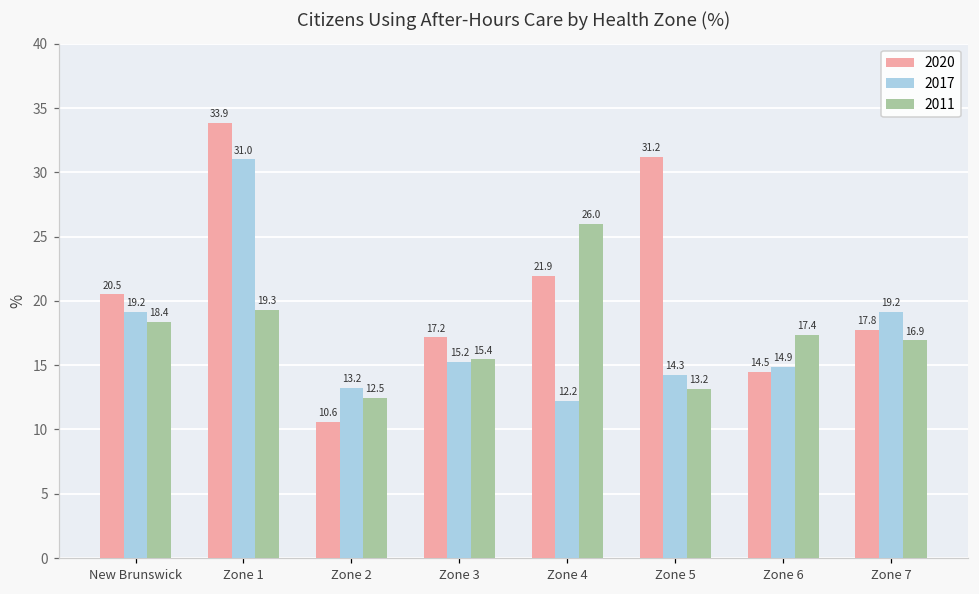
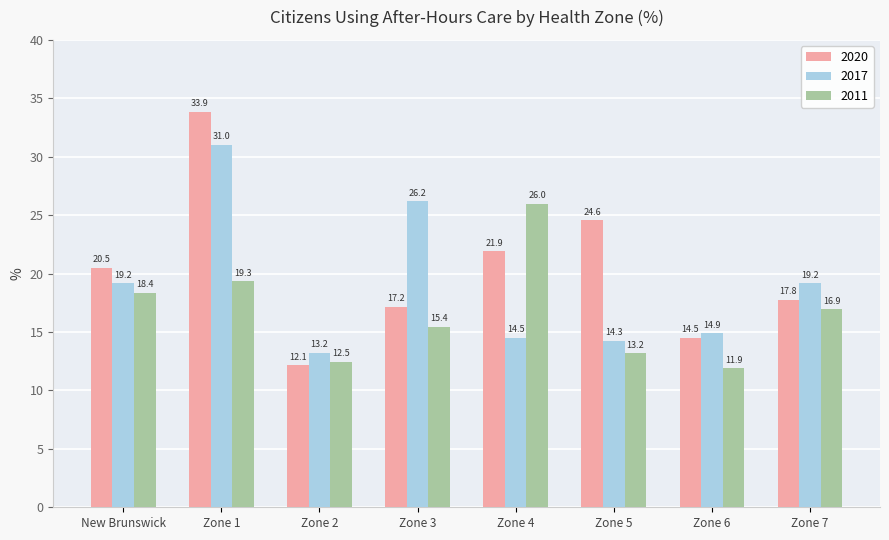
2020, Zone 2: 10.6 -> 12.1
2017, Zone 3: 15.2 -> 26.2
2017, Zone 4: 12.2 -> 14.5
2020, Zone 5: 31.2 -> 24.6
2011, Zone 6: 17.4 -> 11.9
